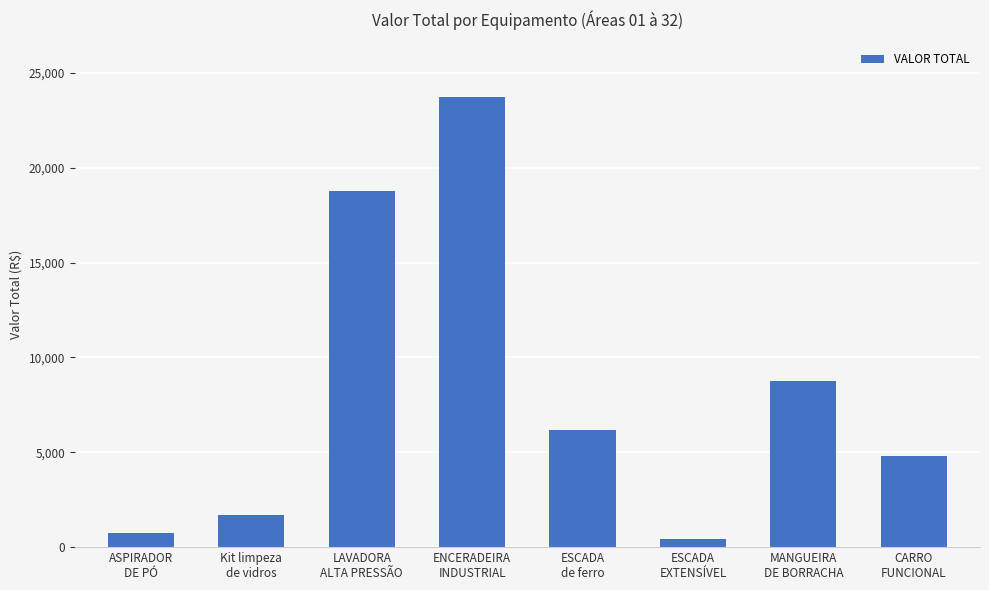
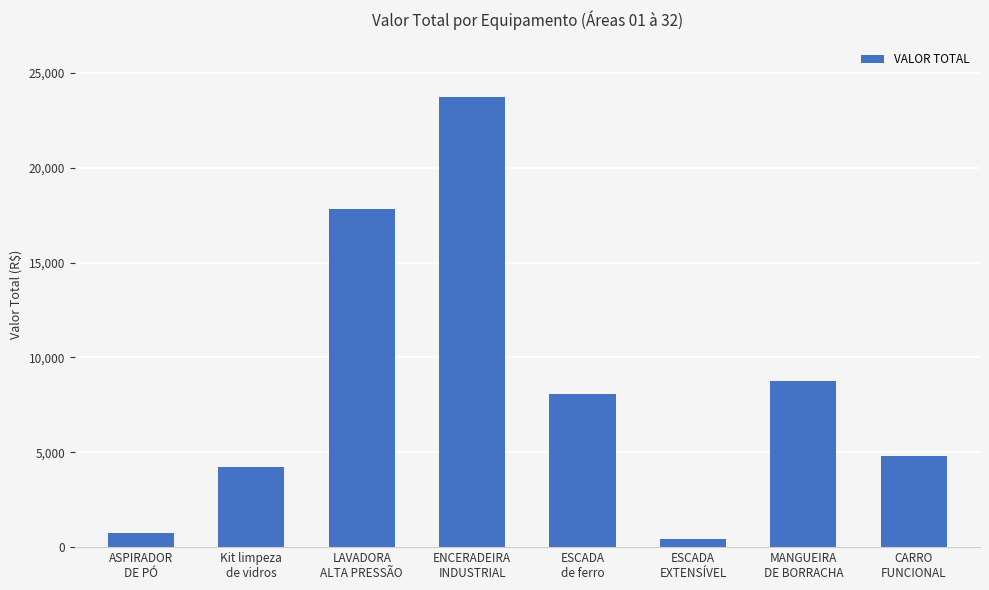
Kit limpeza de vidros: 1,700 -> 4,200
LAVADORA ALTA PRESSÃO: 18,700 -> 17,800
ESCADA de ferro: 6,200 -> 8,100
